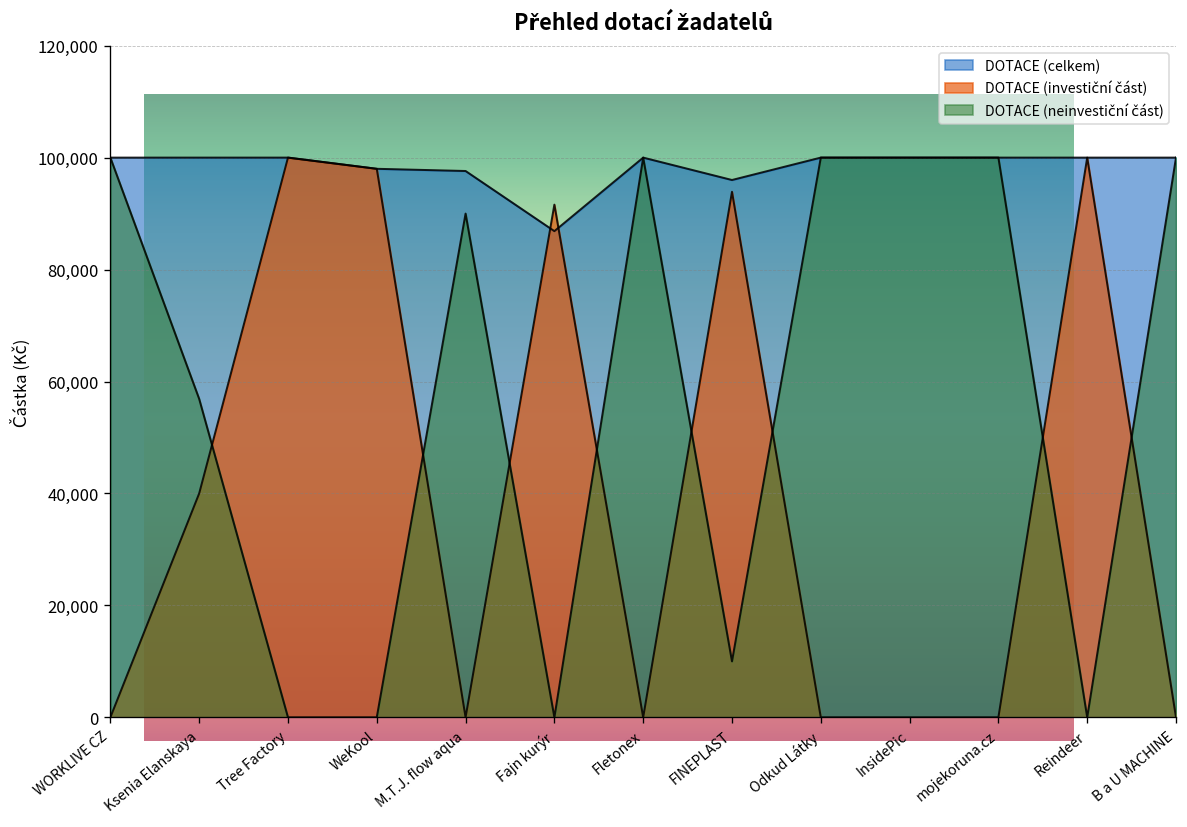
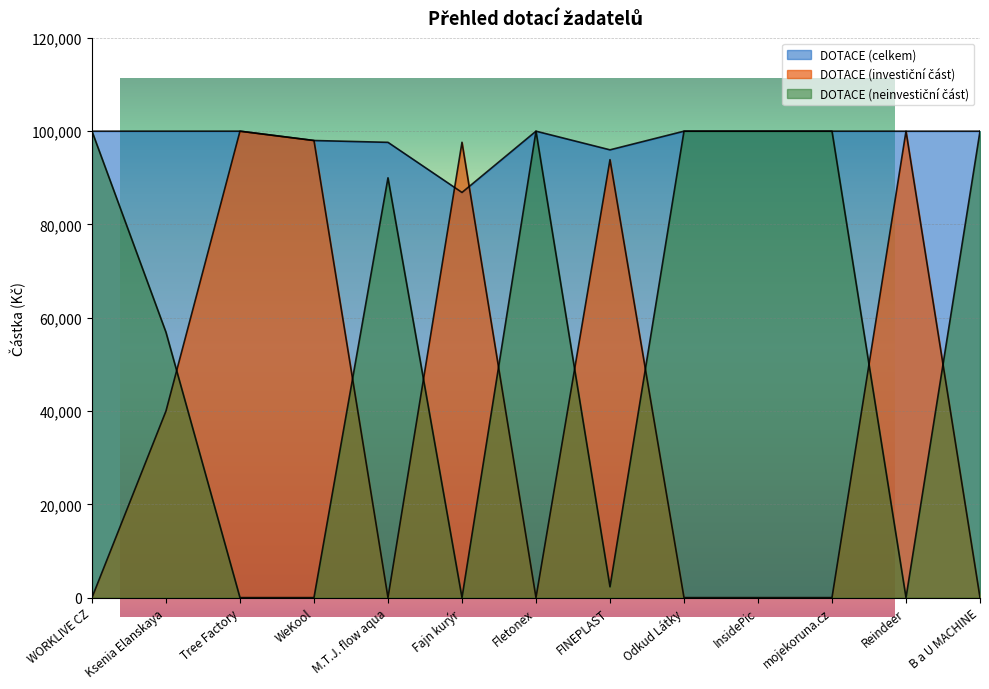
Přehled dotací žadatelů, DOTACE (investiční část), Fajn kurýr: 92,000 -> 98,000
Přehled dotací žadatelů, DOTACE (neinvestiční část), FINEPLAST: 10,000 -> 2,000
